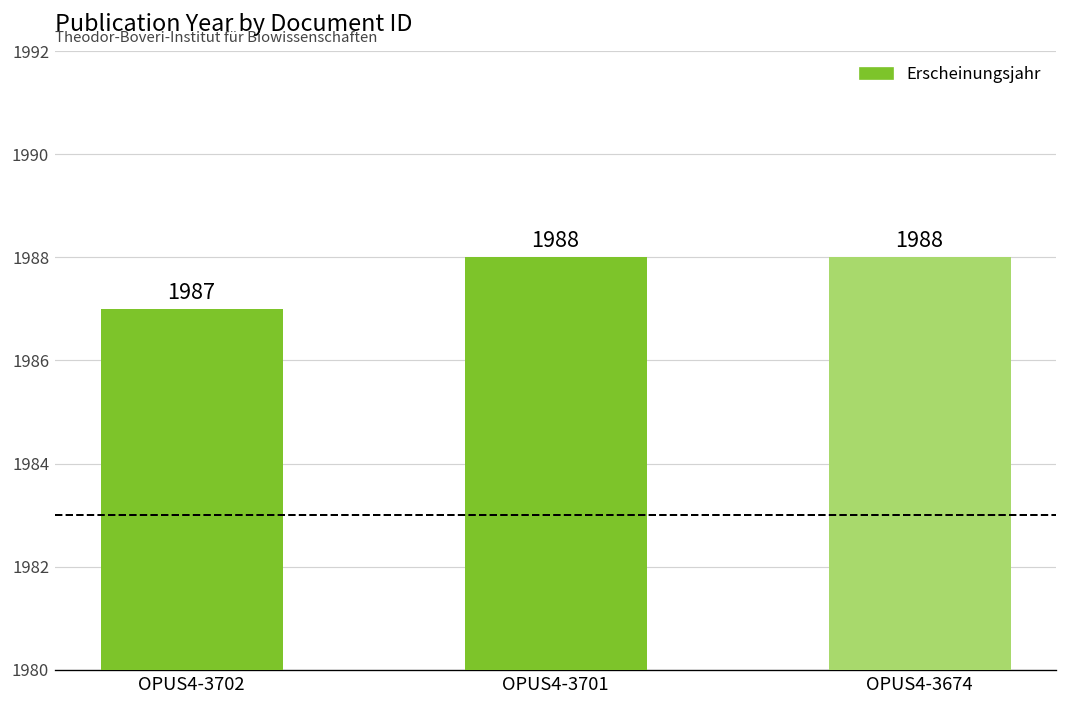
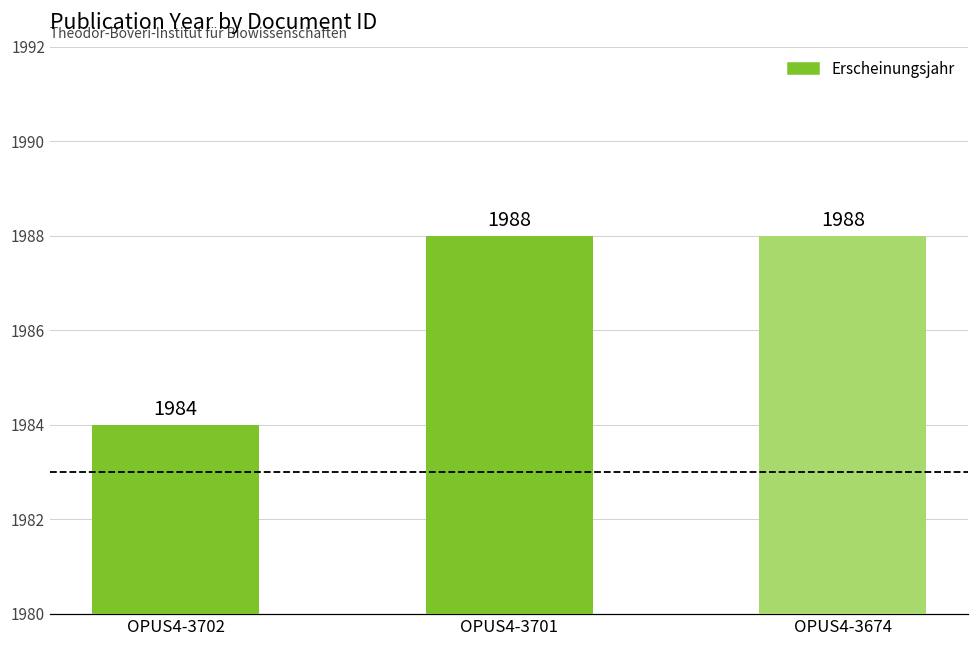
OPUS4-3702: 1987 -> 1984
